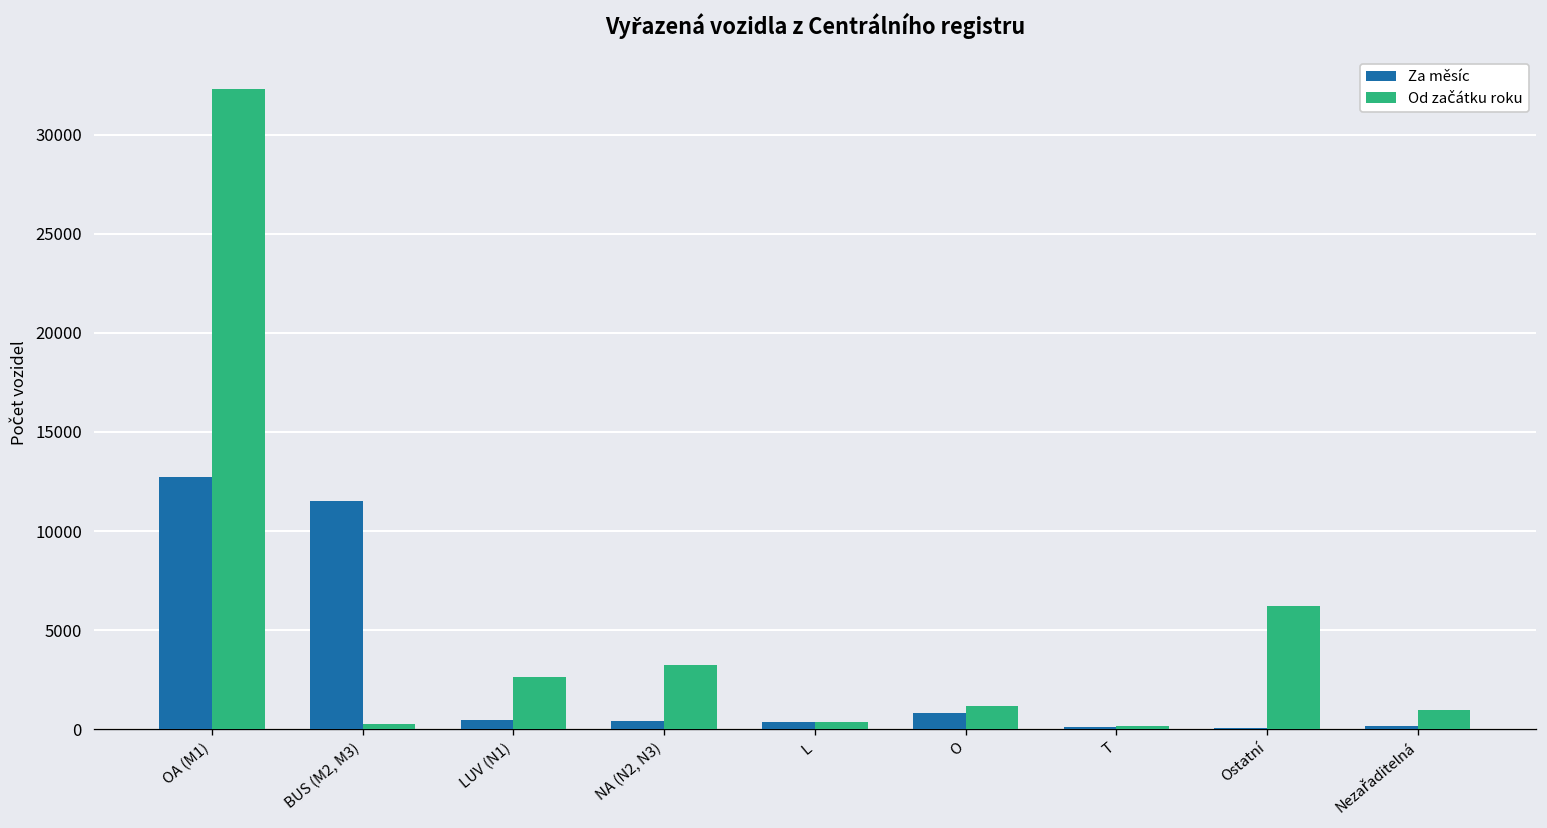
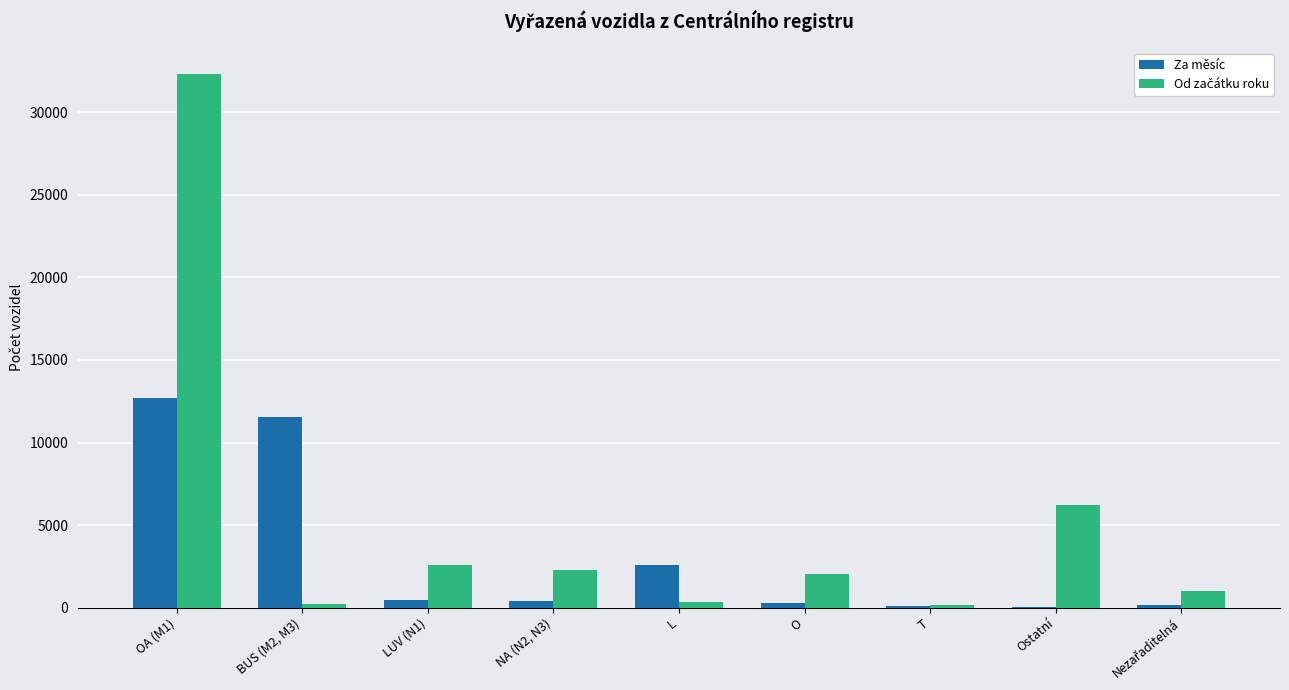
Od začátku roku, NA (N2, N3): 3200 -> 2300
Za měsíc, L: 400 -> 2600
Za měsíc, O: 800 -> 300
Od začátku roku, O: 1200 -> 2100
